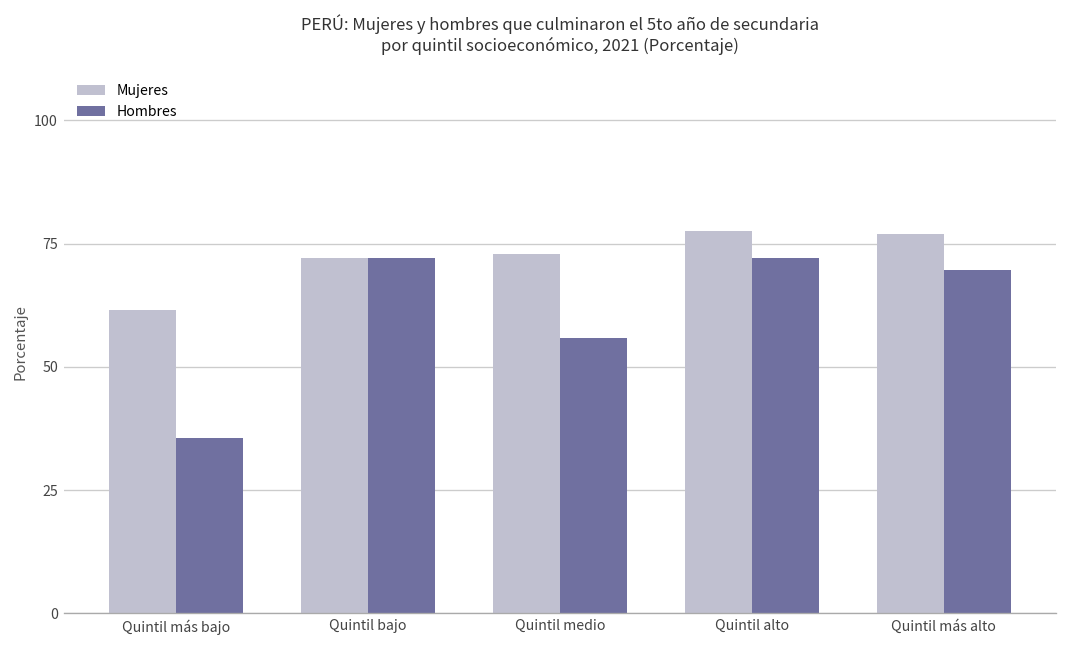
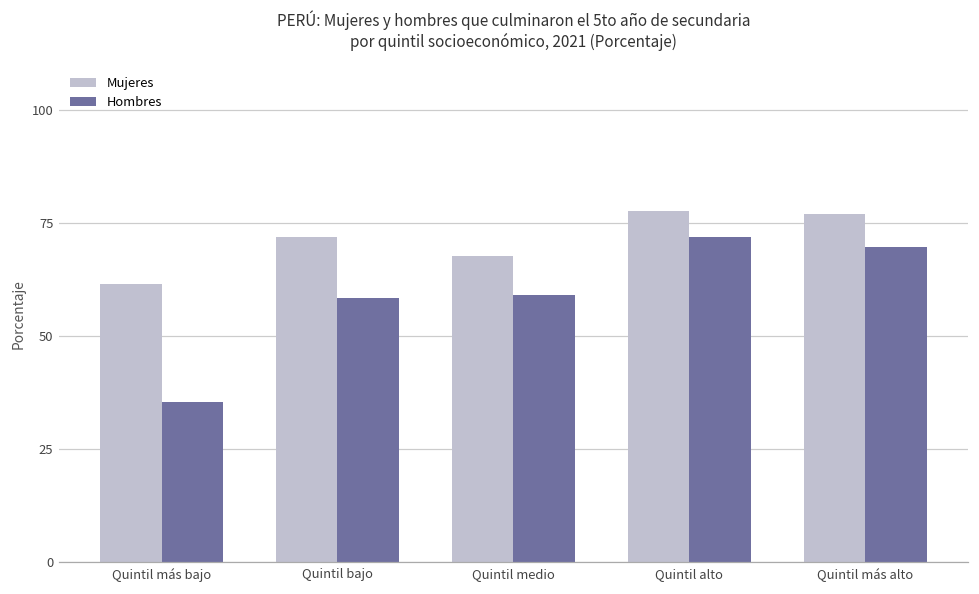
Hombres, Quintil bajo: 72 -> 59
Mujeres, Quintil medio: 73 -> 68
Hombres, Quintil medio: 56 -> 59
